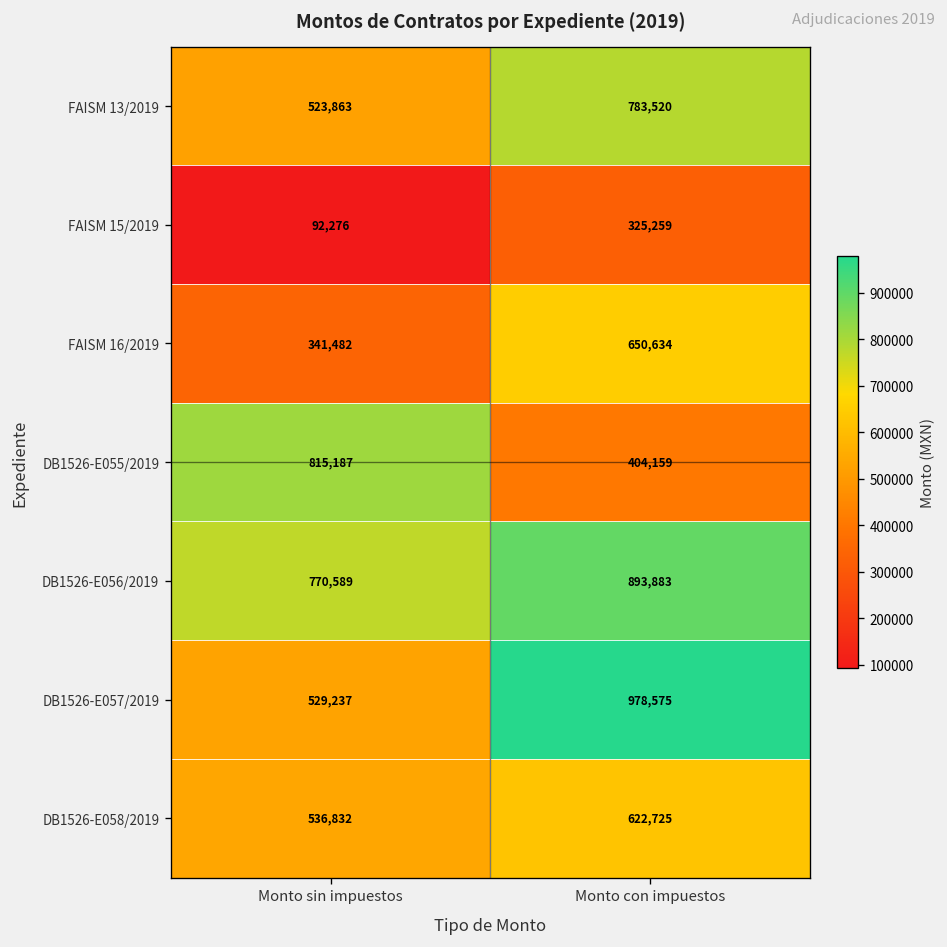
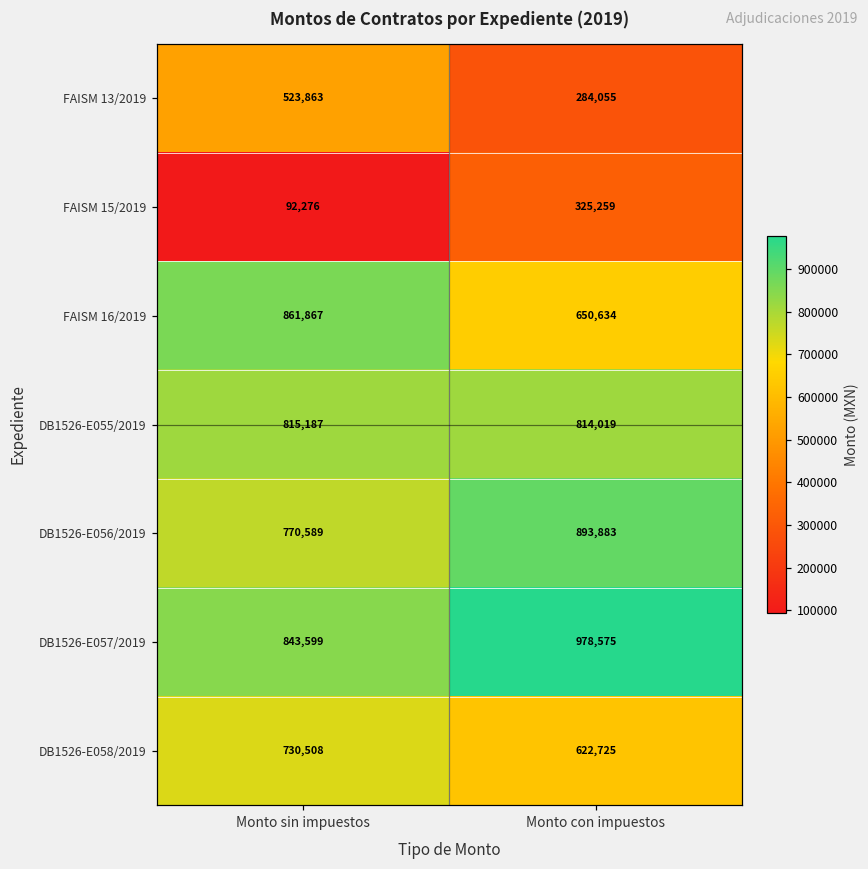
FAISM 13/2019, Monto con impuestos: 783,520 -> 284,055
FAISM 16/2019, Monto sin impuestos: 341,482 -> 861,867
DB1526-E055/2019, Monto con impuestos: 404,159 -> 814,019
DB1526-E057/2019, Monto sin impuestos: 529,237 -> 843,599
DB1526-E058/2019, Monto sin impuestos: 536,832 -> 730,508
